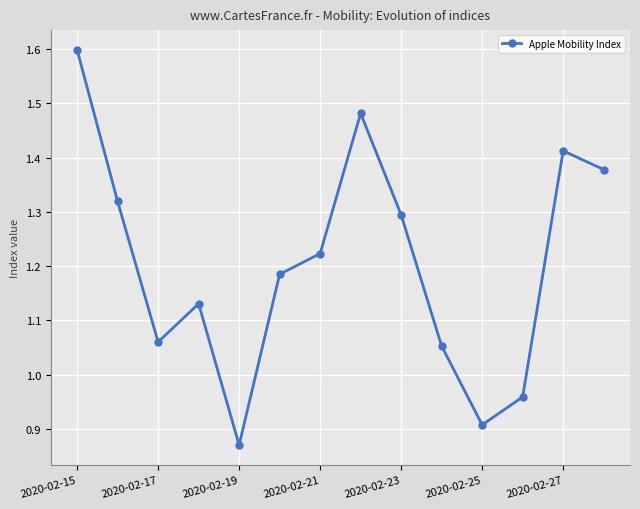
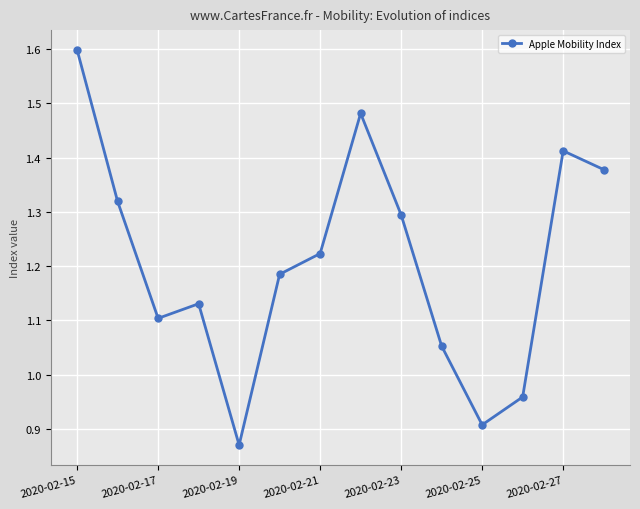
2020-02-17: 1.06 -> 1.10
